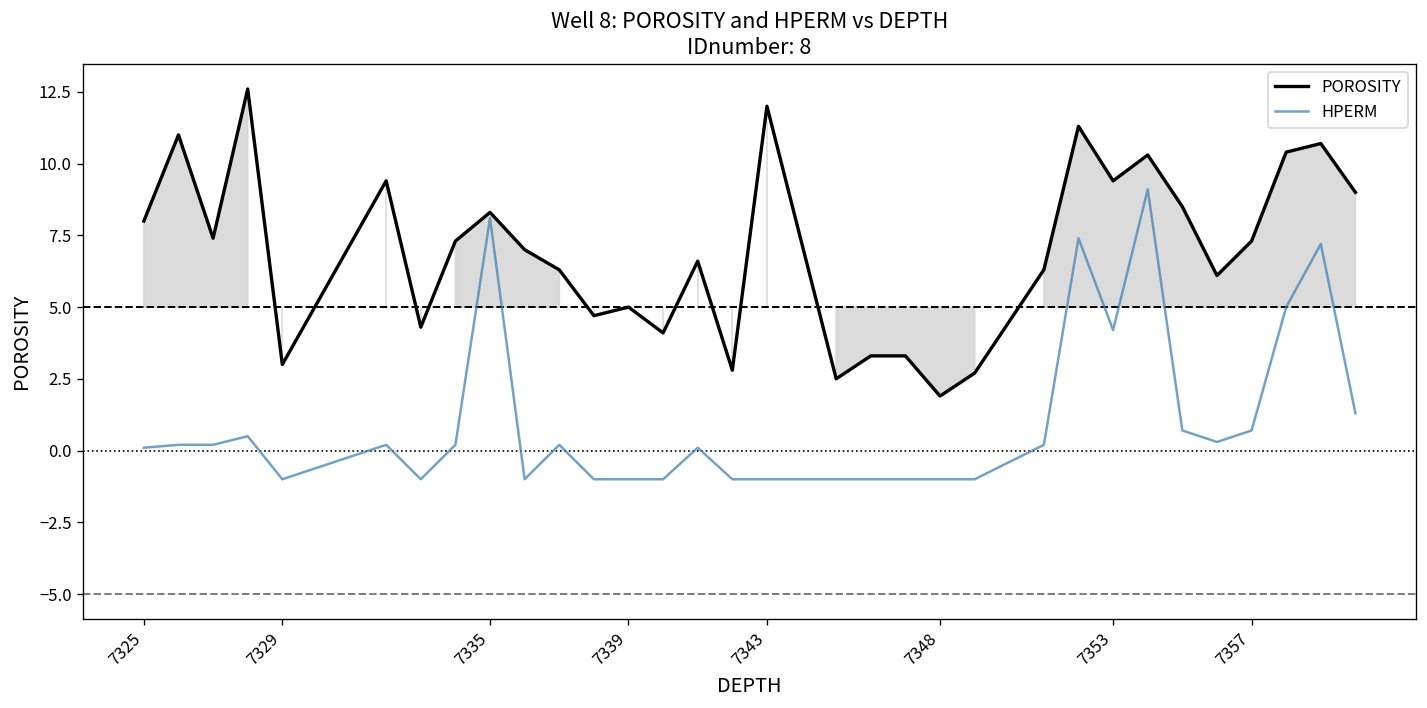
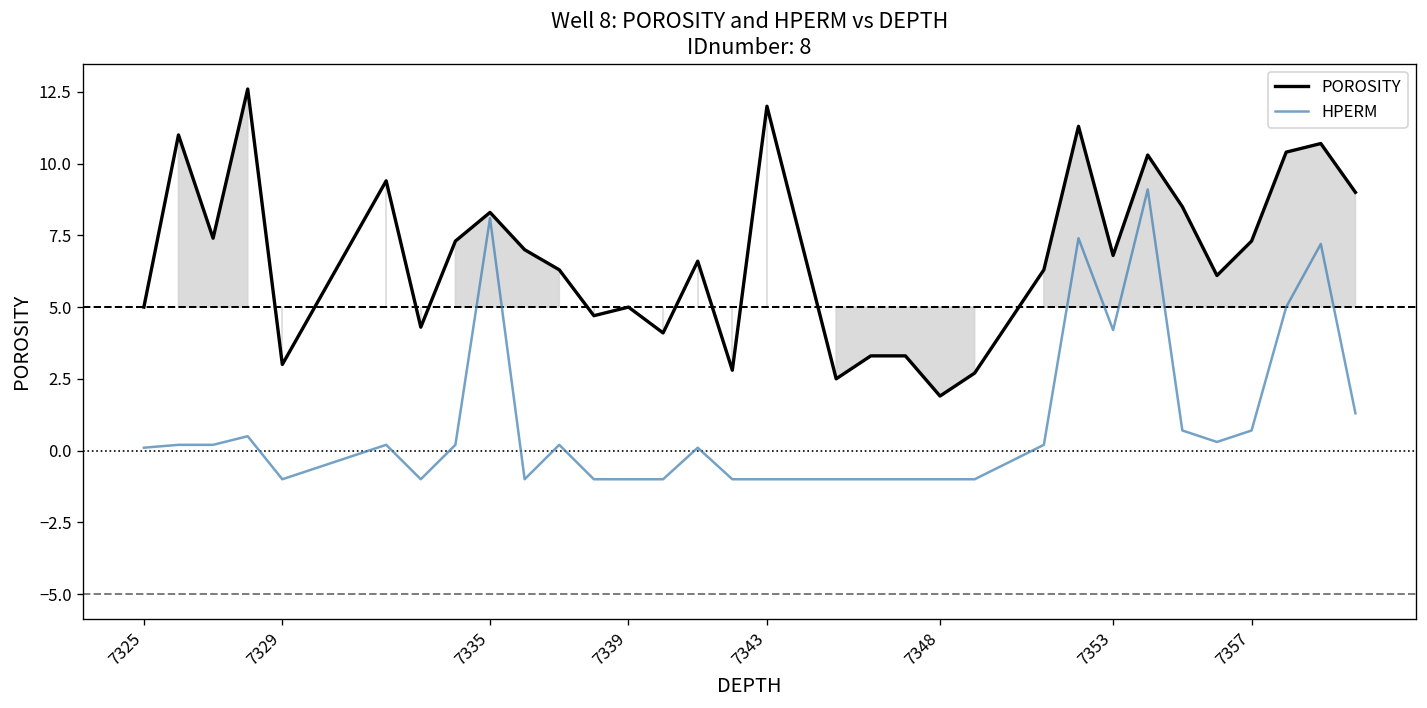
POROSITY, 7325: 8 -> 5
POROSITY, 7353: 9.4 -> 6.8
